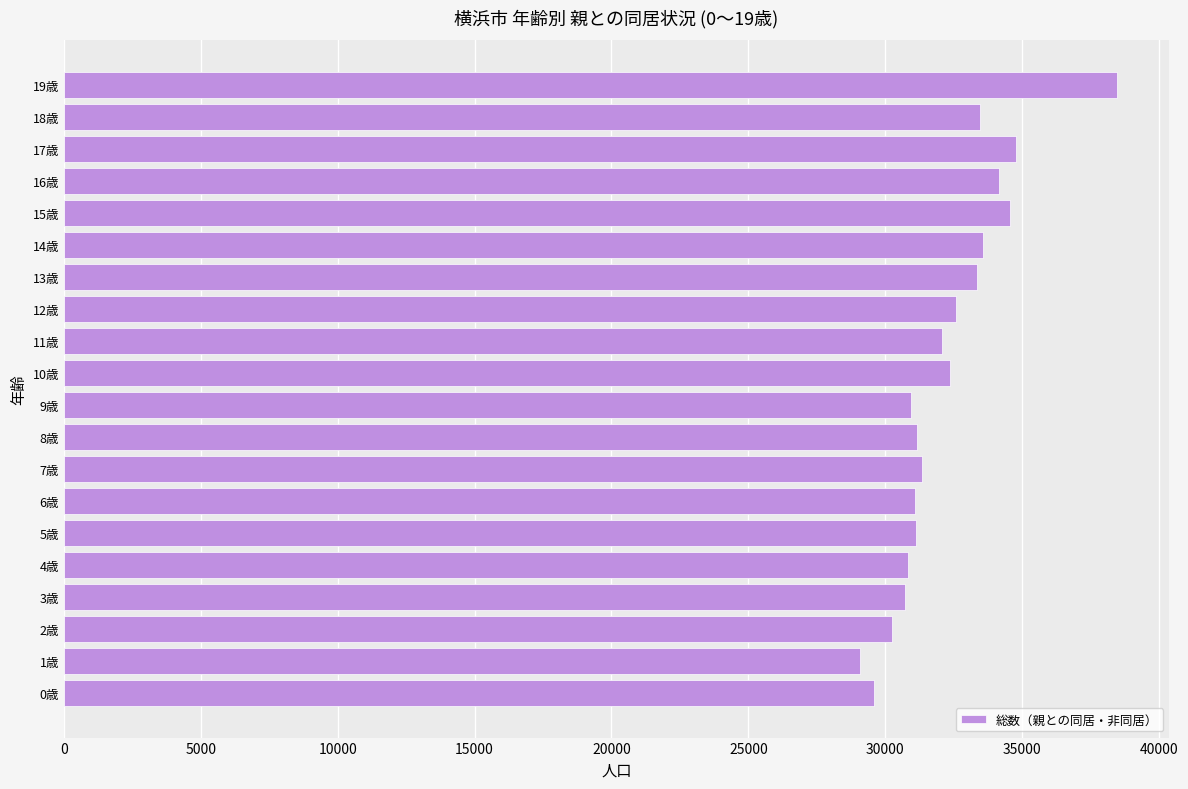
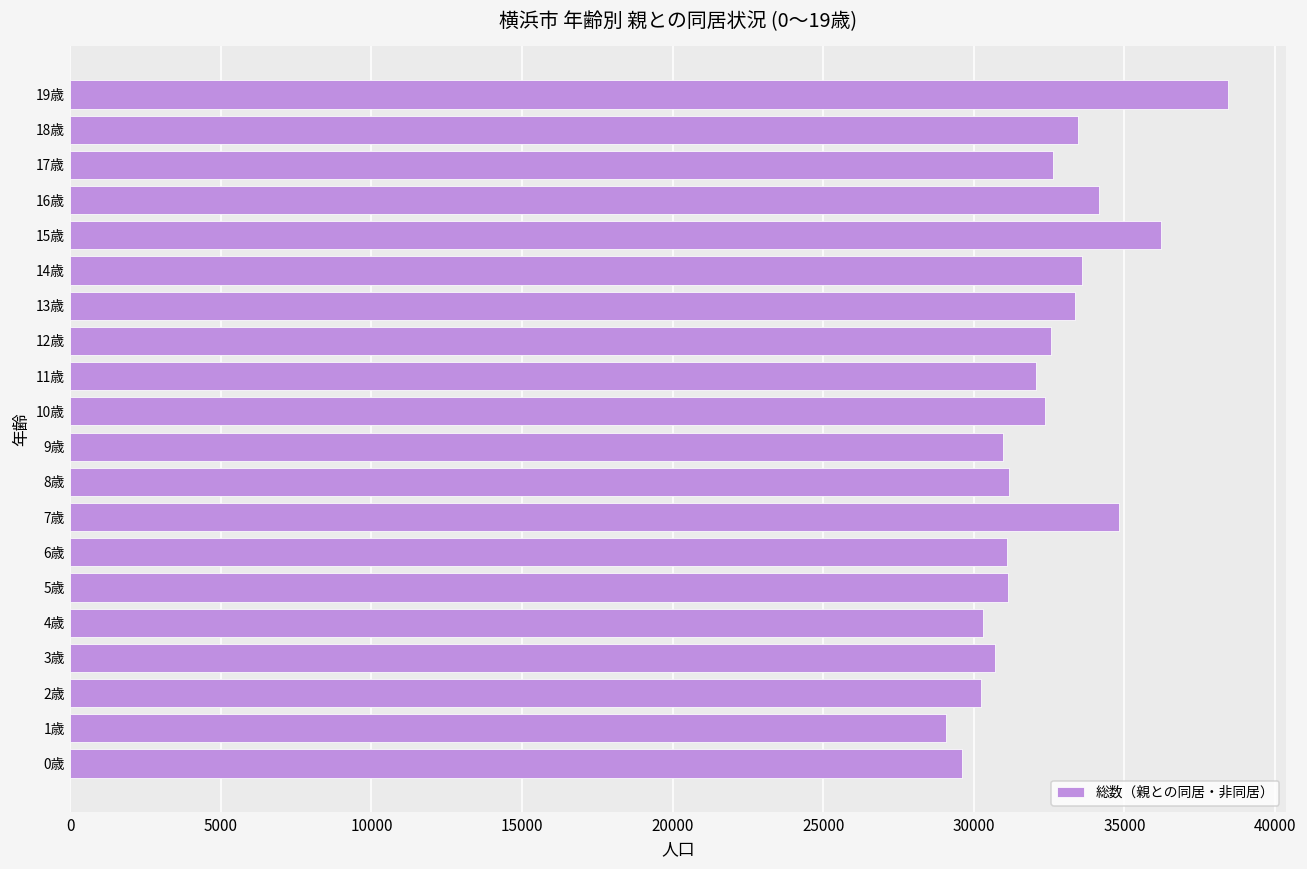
17歳: 34800 -> 32600
15歳: 34500 -> 36200
7歳: 31400 -> 34800
4歳: 30800 -> 30300
